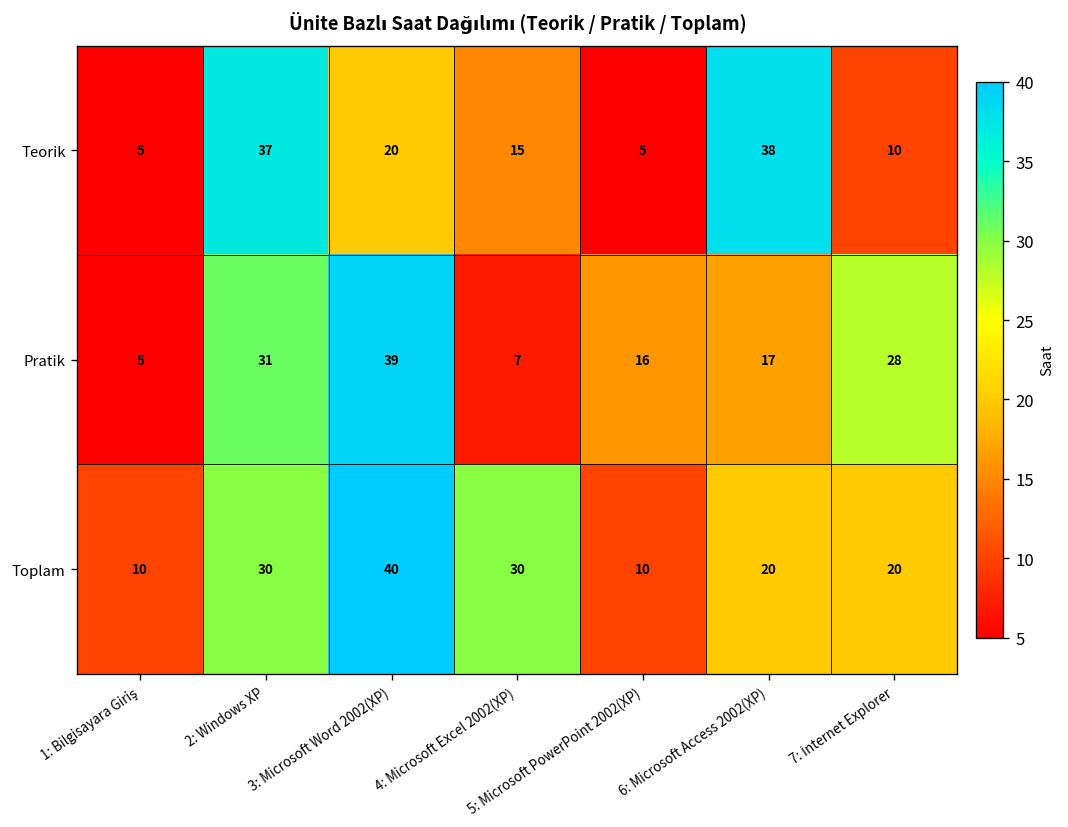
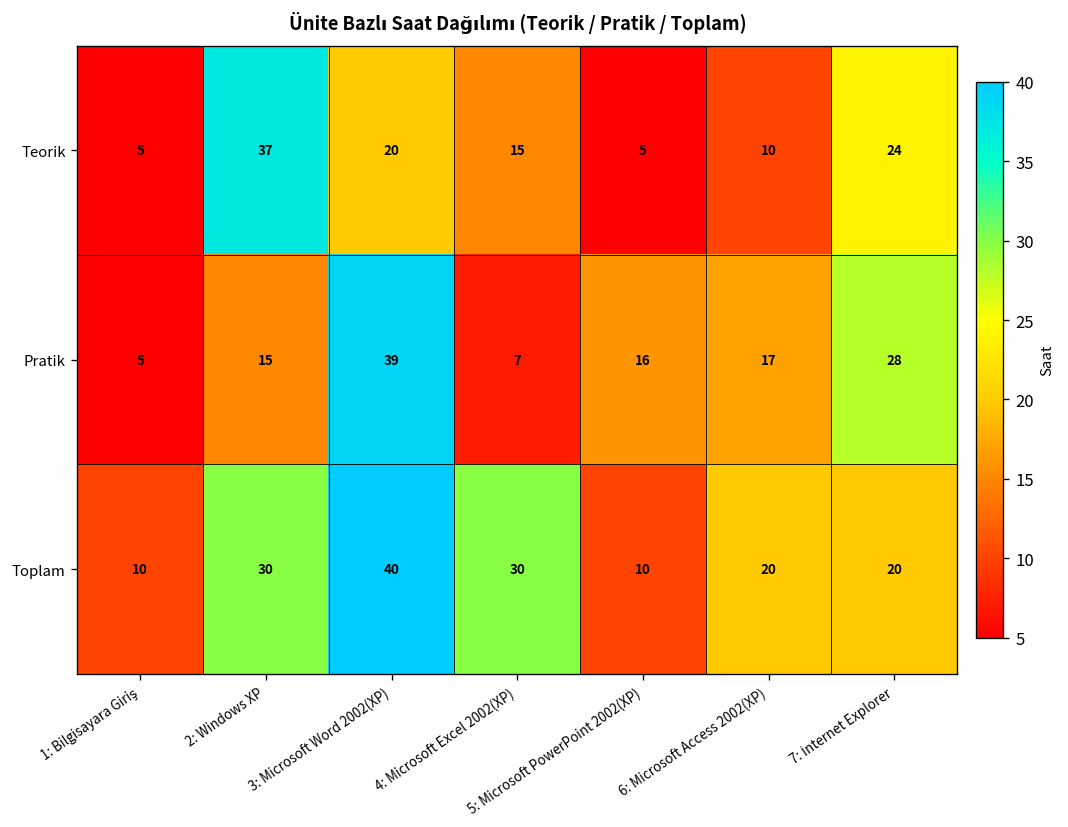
Teorik, 6: Microsoft Access 2002(XP): 38 -> 10
Teorik, 7: İnternet Explorer: 10 -> 24
Pratik, 2: Windows XP: 31 -> 15
